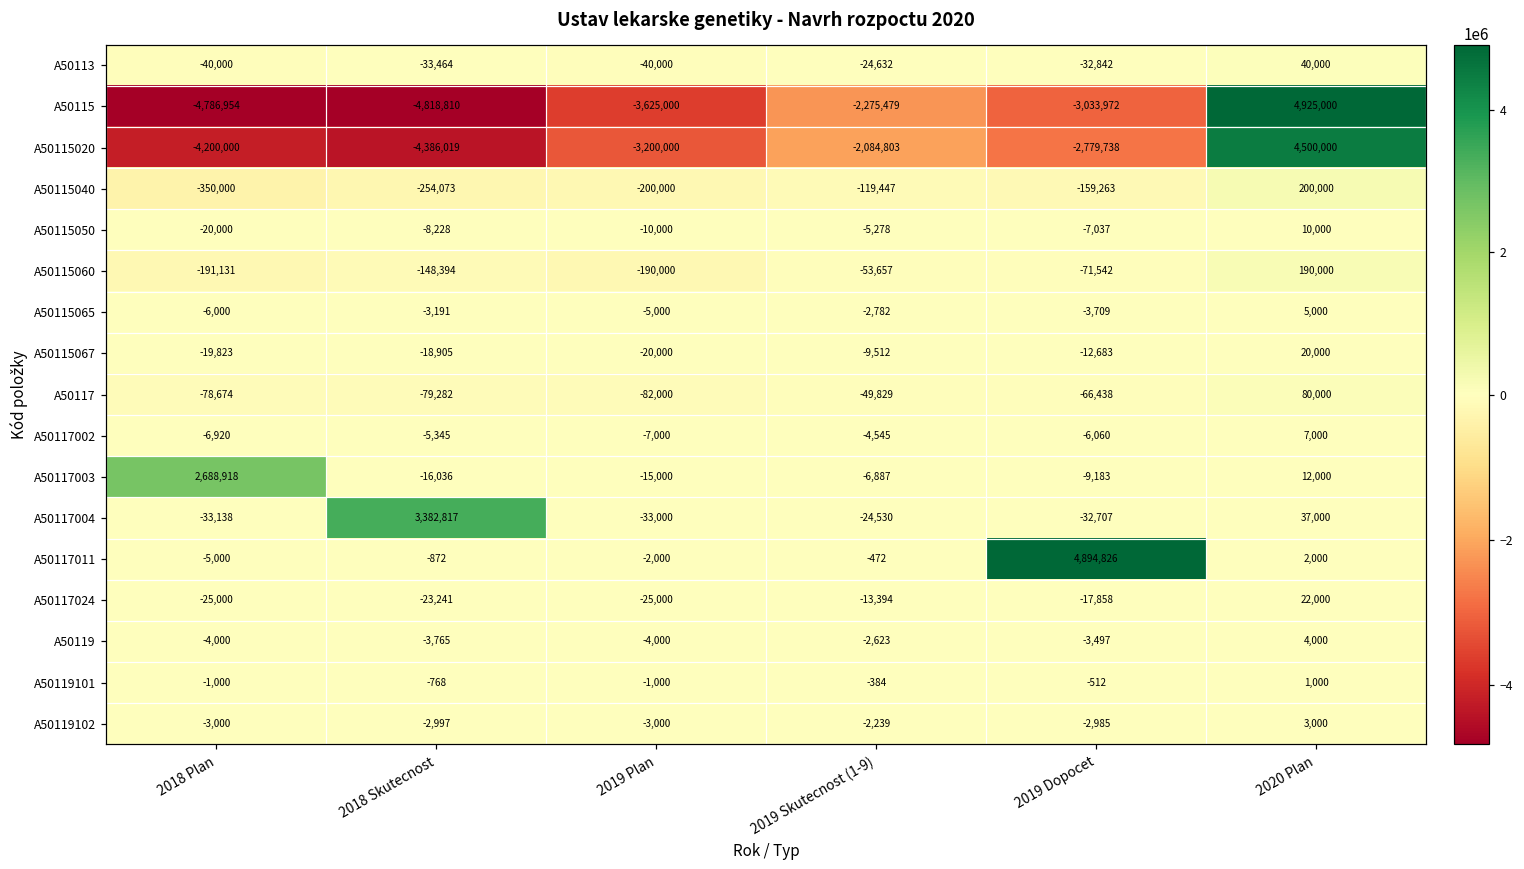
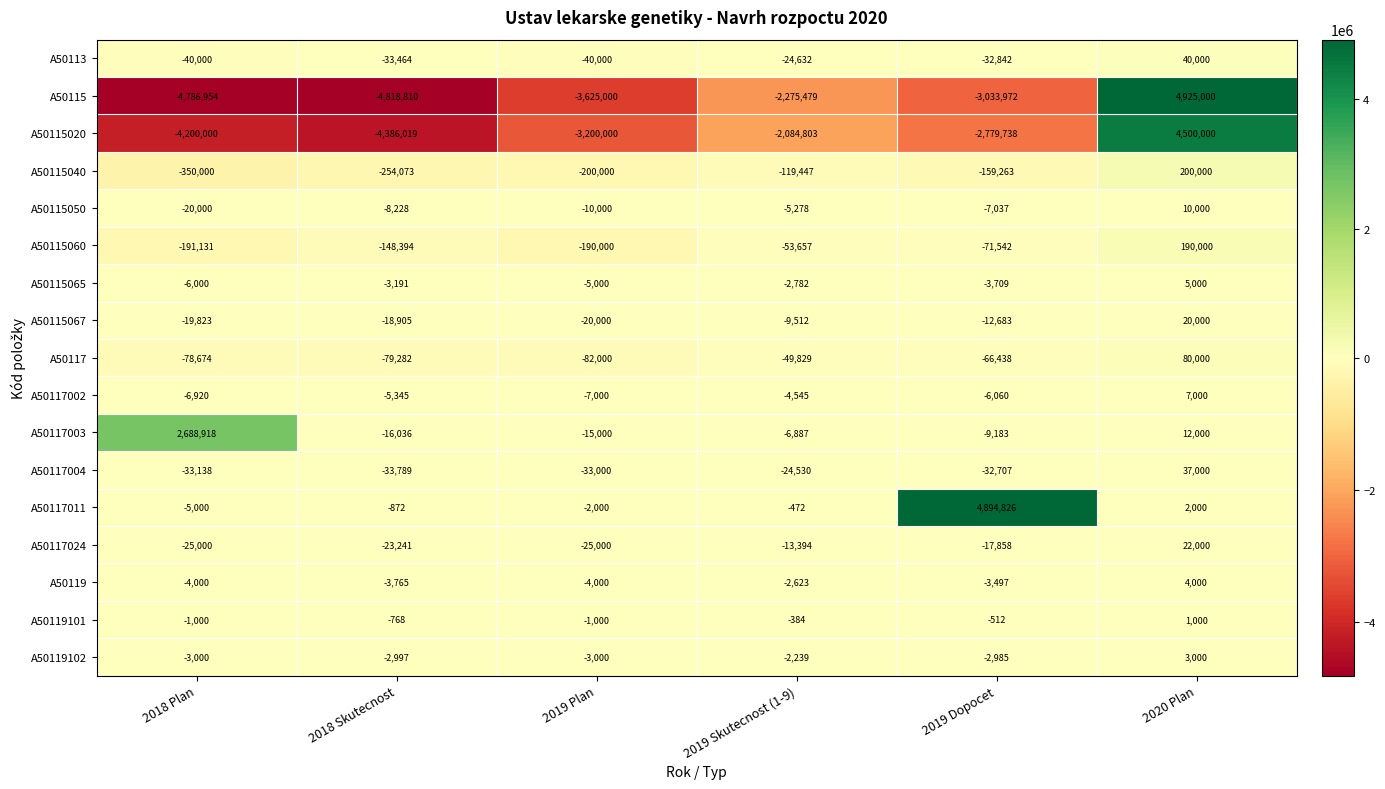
A50117004, 2018 Skutecnost: 3,382,817 -> -33,789
